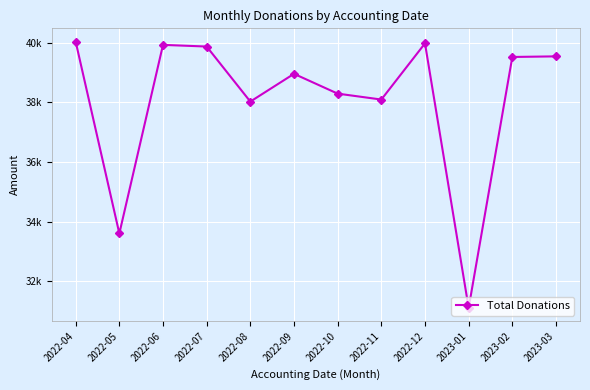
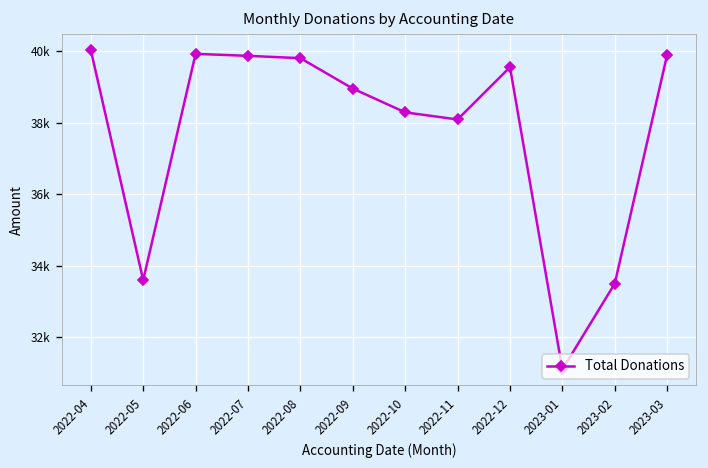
2022-08: 38000 -> 39800
2022-12: 40000 -> 39600
2023-02: 39500 -> 33500
2023-03: 39500 -> 39900
